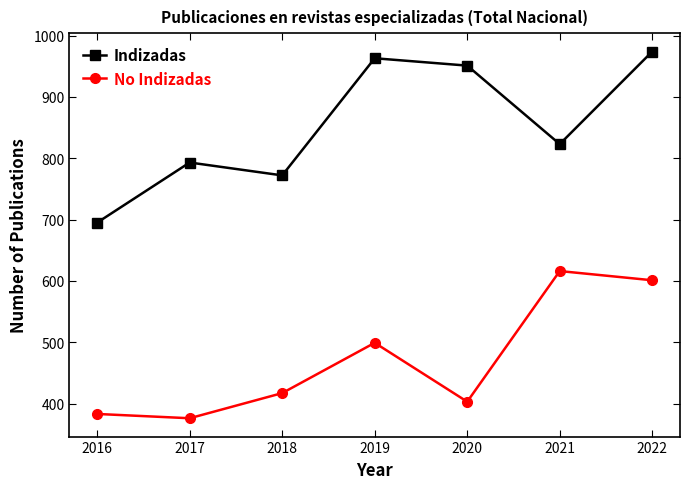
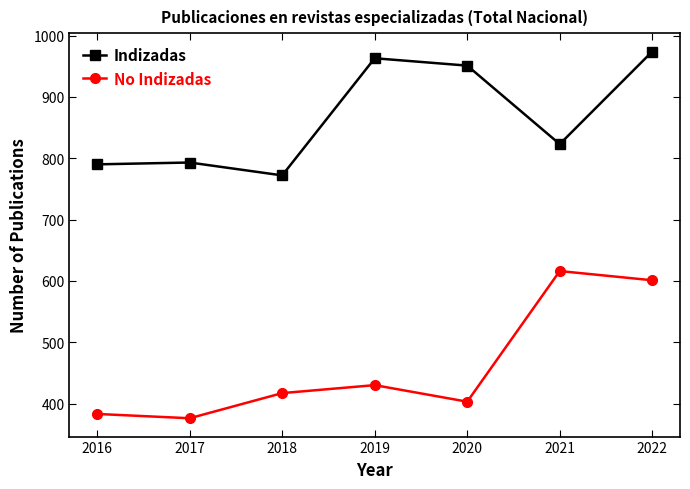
Indizadas, 2016: 700 -> 790
No Indizadas, 2019: 500 -> 430
